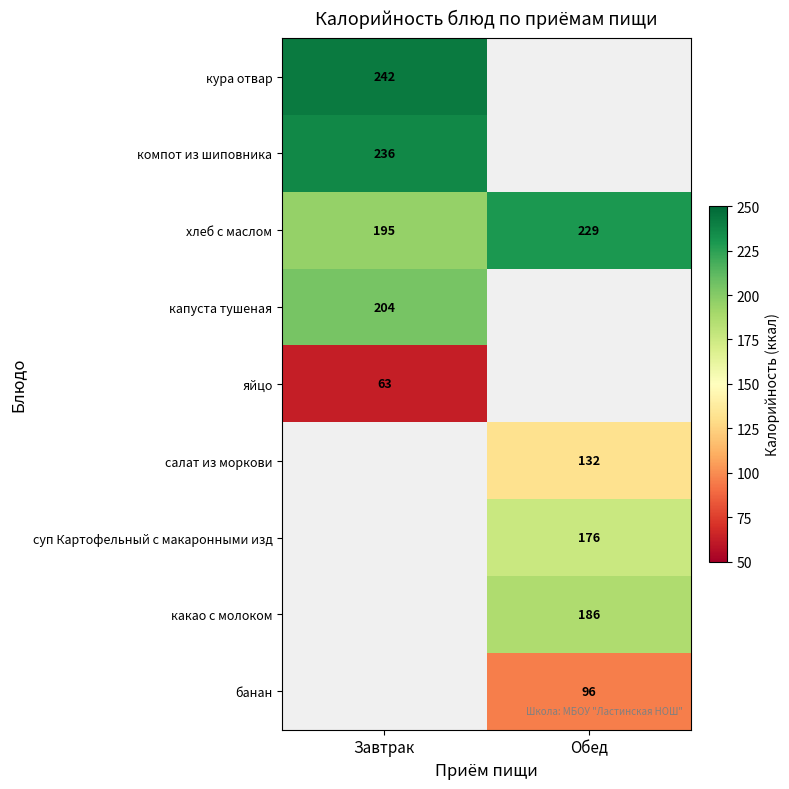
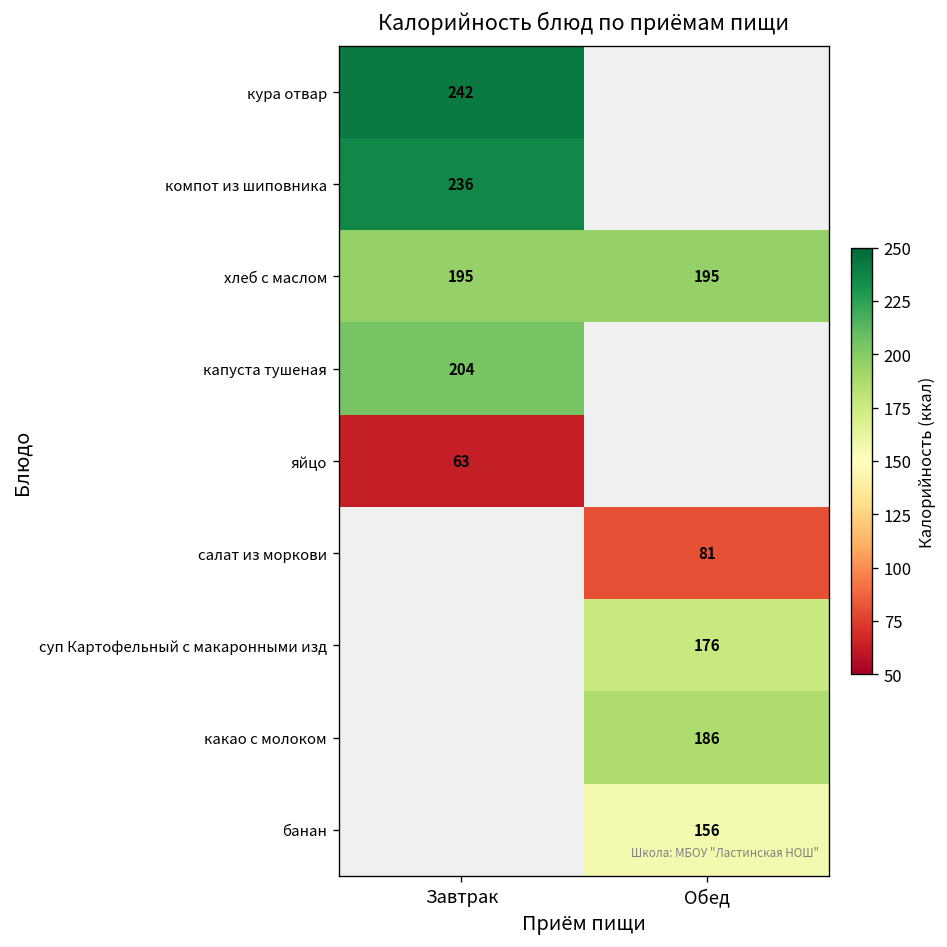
хлеб с маслом, Обед: 229 -> 195
салат из моркови, Обед: 132 -> 81
банан, Обед: 96 -> 156
